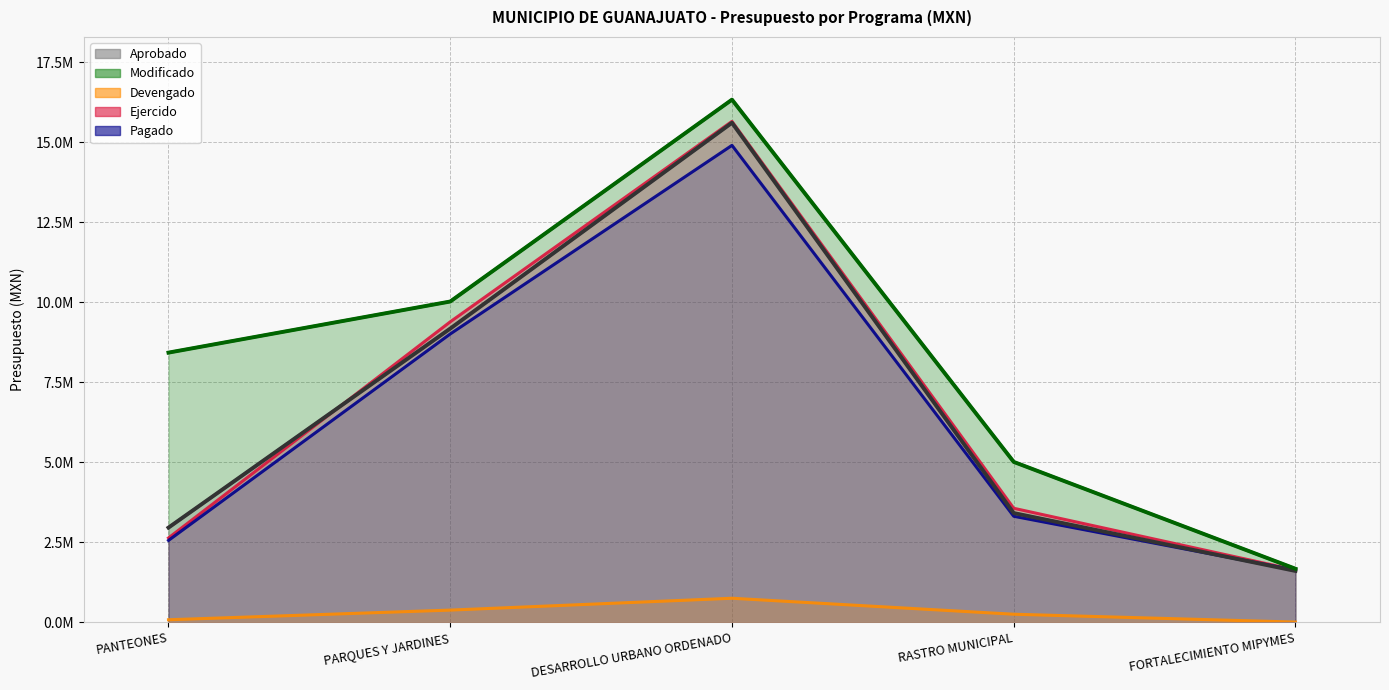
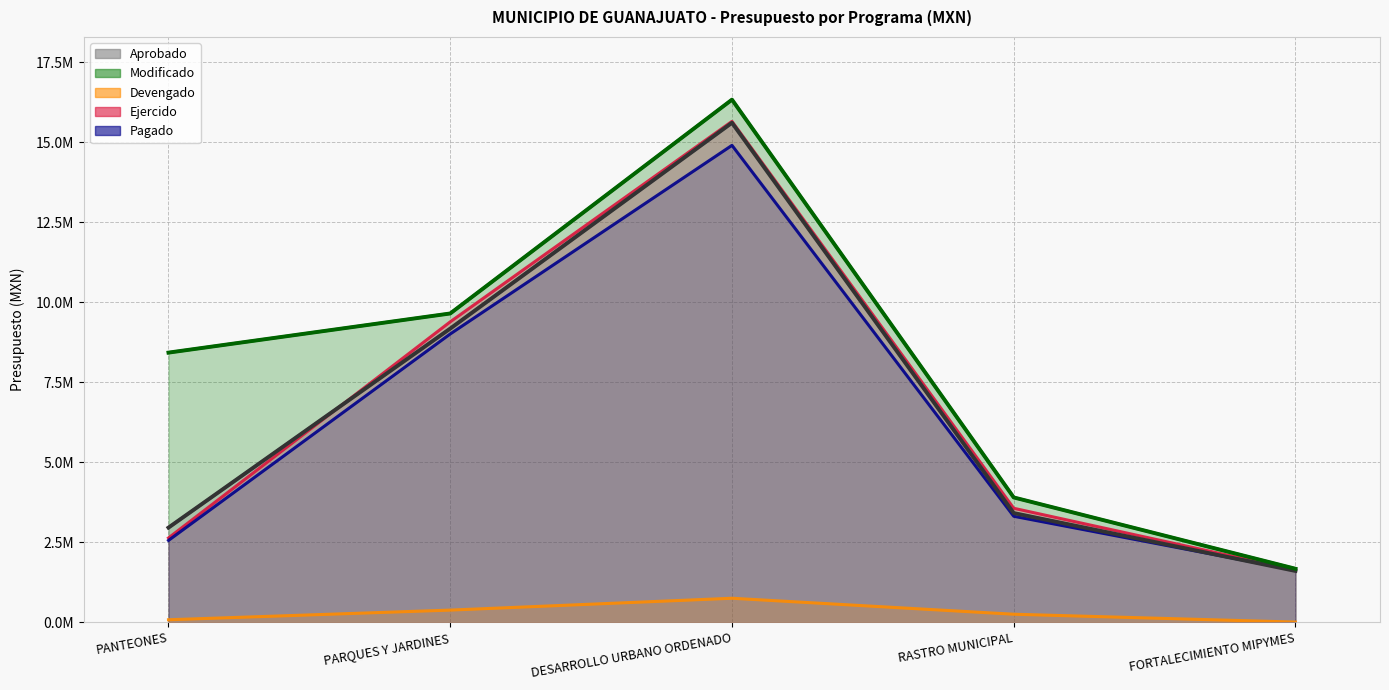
Modificado, PARQUES Y JARDINES: 10000000 -> 9700000
Modificado, RASTRO MUNICIPAL: 5000000 -> 3900000
